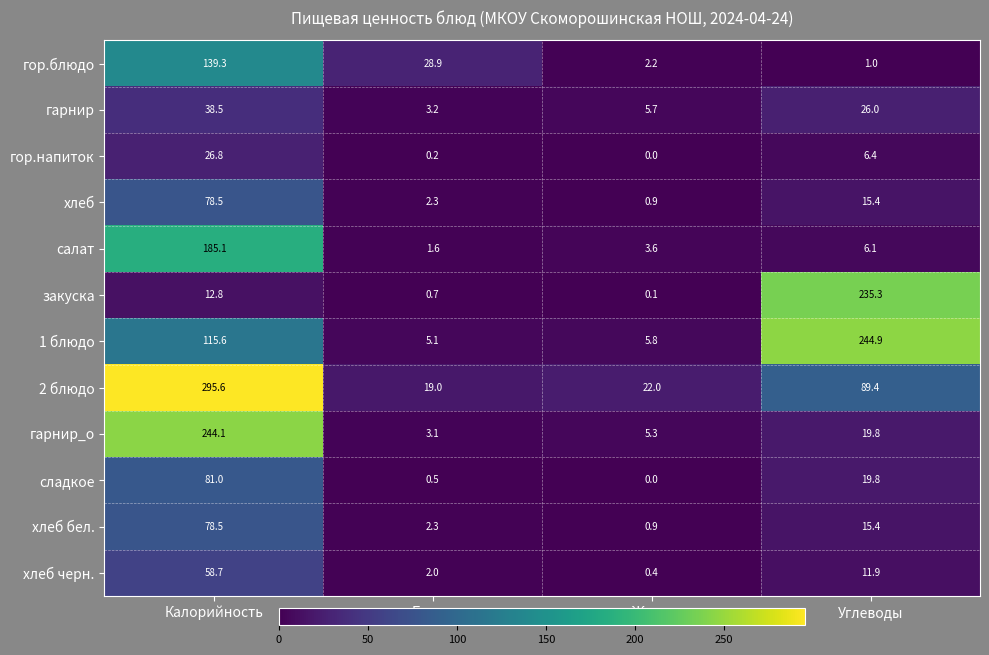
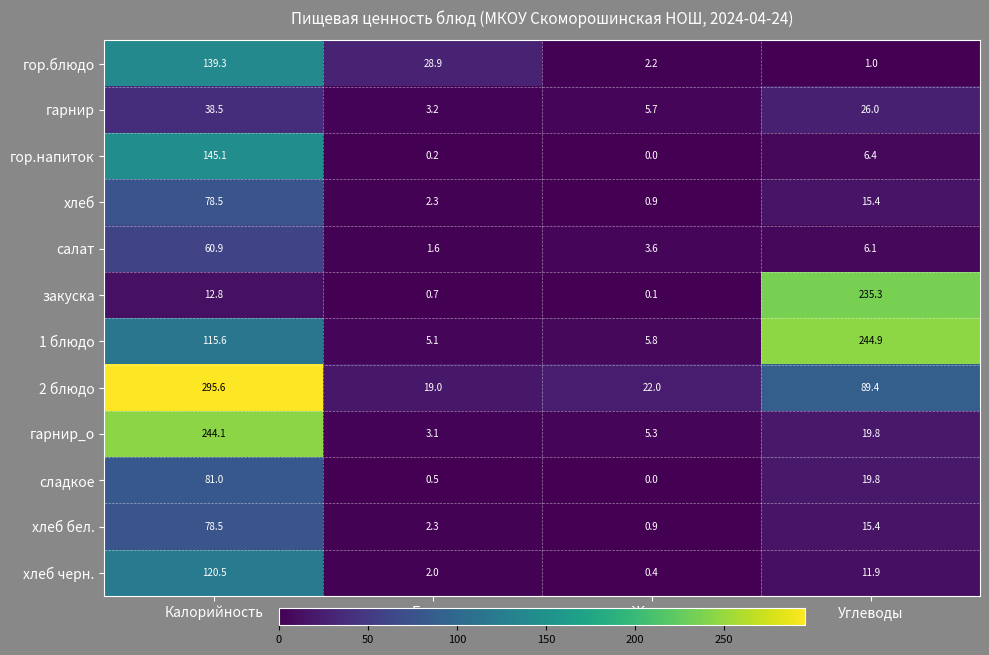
гор.напиток, Калорийность: 26.8 -> 145.1
салат, Калорийность: 185.1 -> 60.9
хлеб черн., Калорийность: 58.7 -> 120.5
